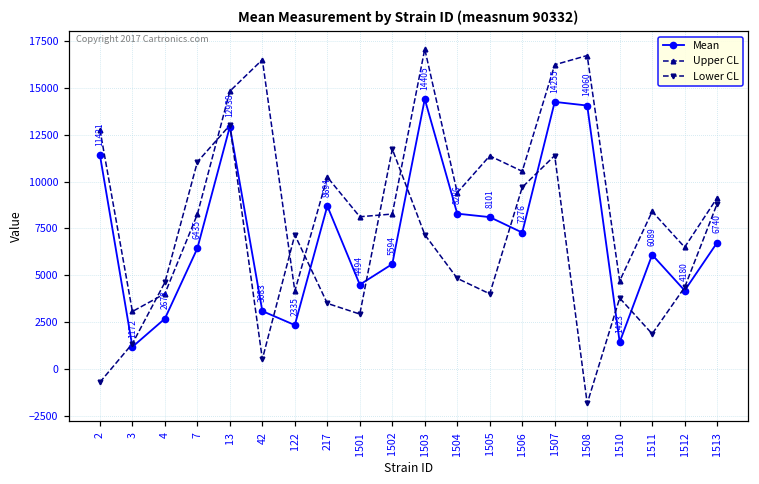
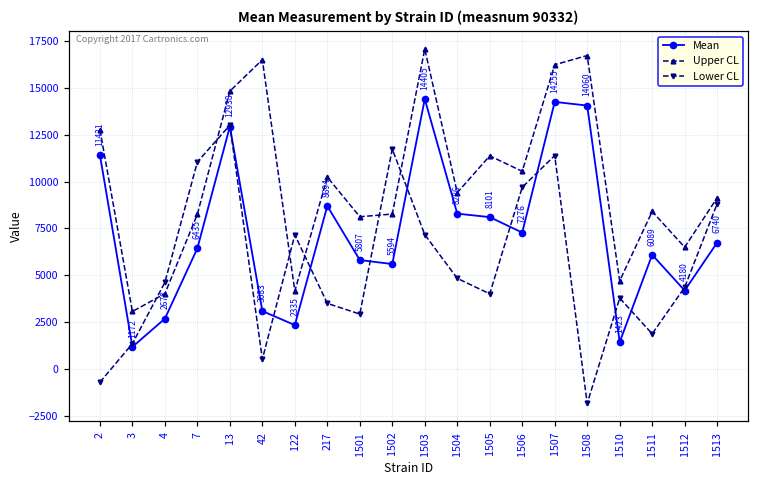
Mean, 1501: 4494 -> 5807
